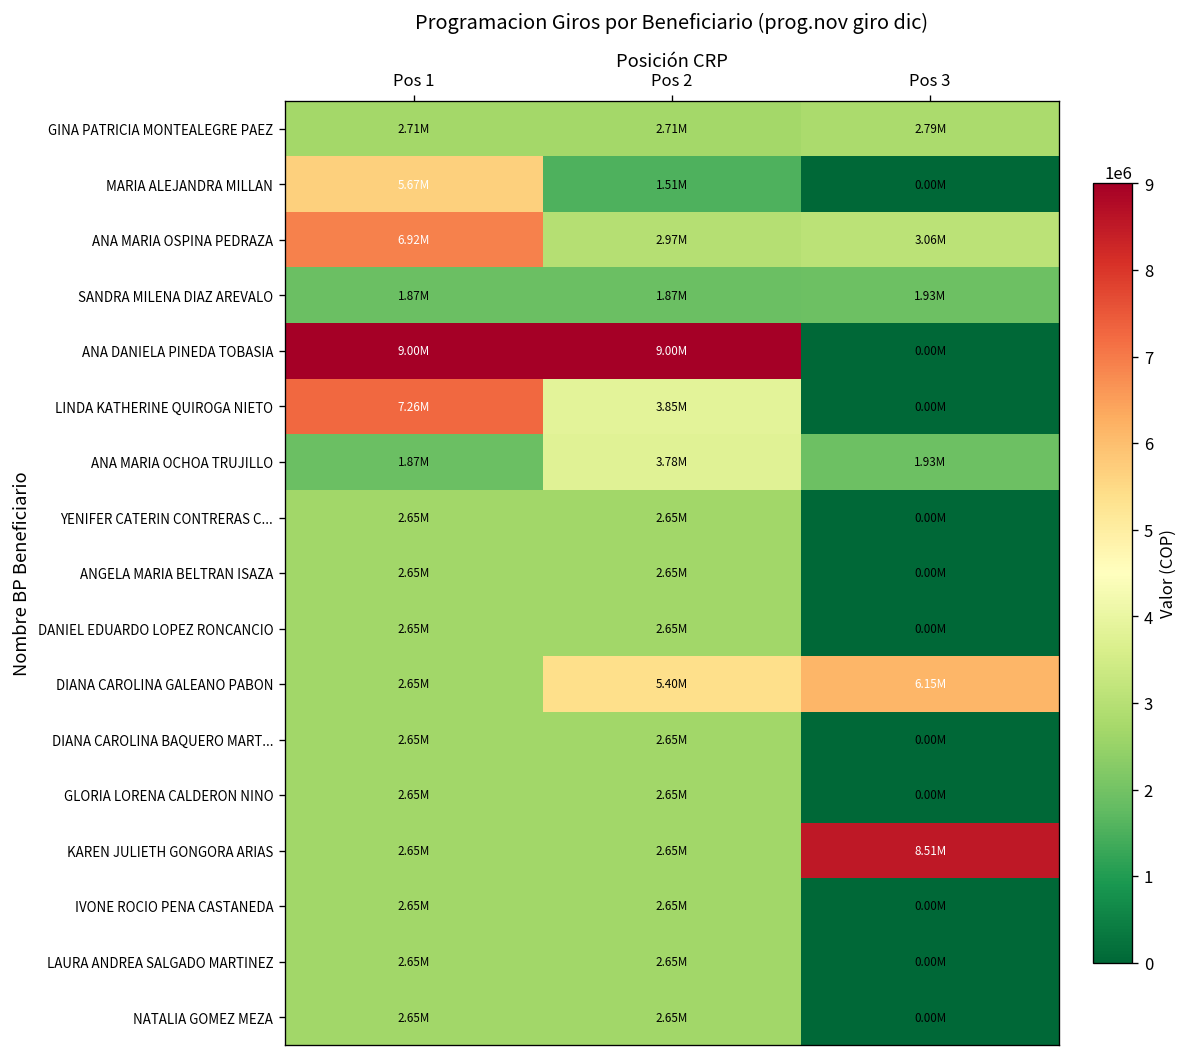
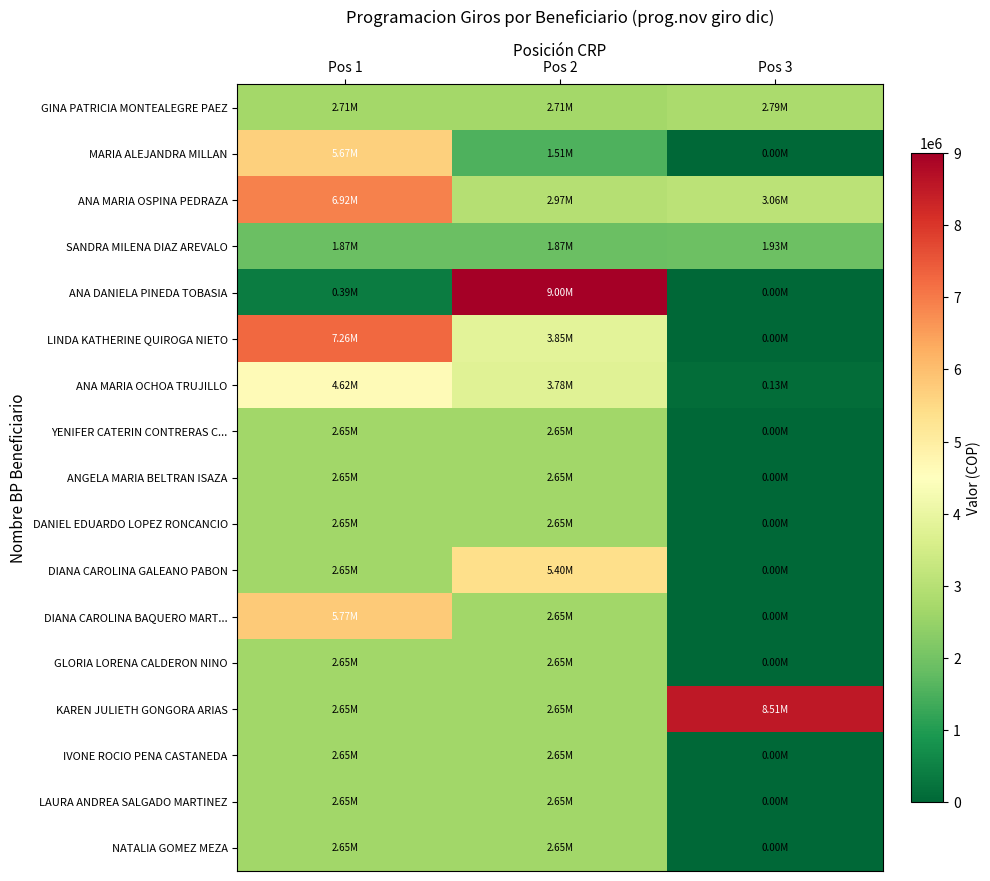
ANA DANIELA PINEDA TOBASIA, Pos 1: 9.00M -> 0.39M
ANA MARIA OCHOA TRUJILLO, Pos 1: 1.87M -> 4.62M
ANA MARIA OCHOA TRUJILLO, Pos 3: 1.93M -> 0.13M
DIANA CAROLINA GALEANO PABON, Pos 3: 6.15M -> 0.00M
DIANA CAROLINA BAQUERO MART..., Pos 1: 2.65M -> 5.77M
